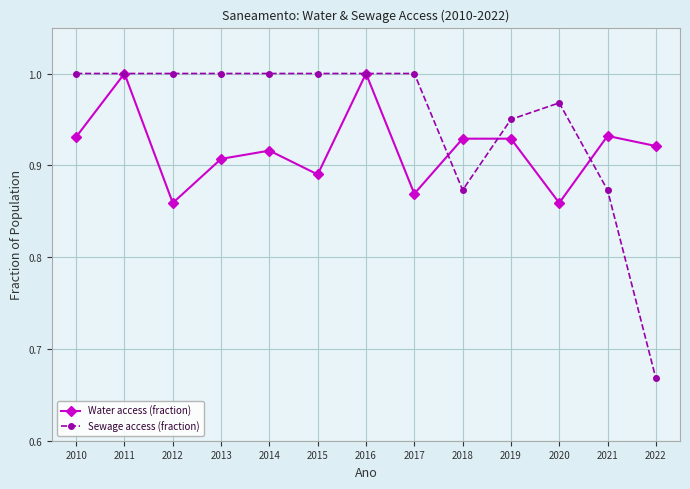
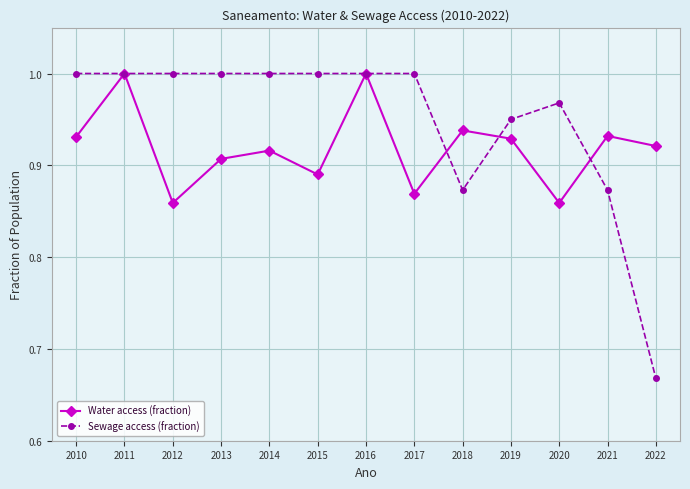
Water access (fraction), 2018: 0.93 -> 0.94
